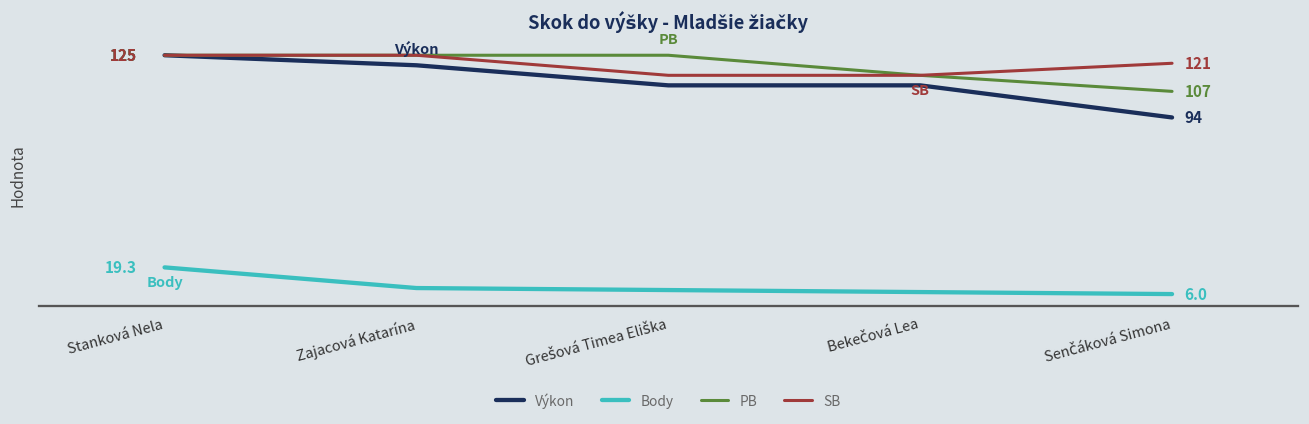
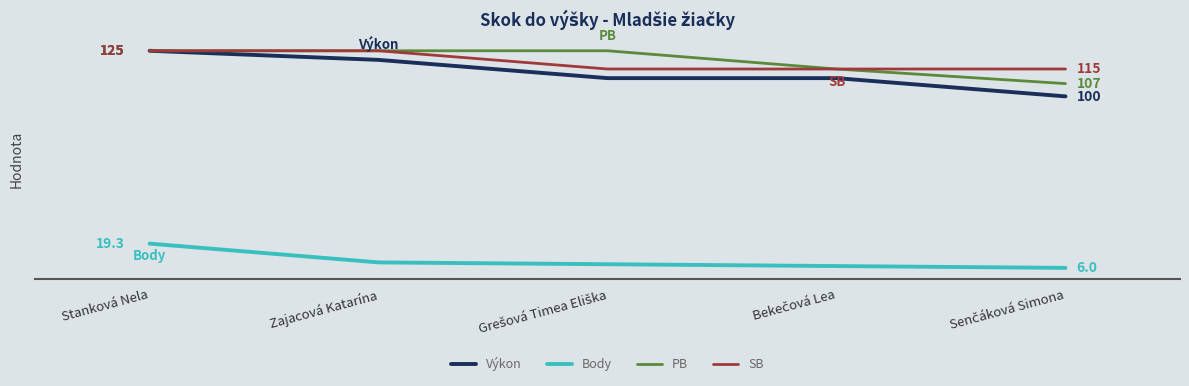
Výkon, Senčáková Simona: 94 -> 100
SB, Senčáková Simona: 121 -> 115
